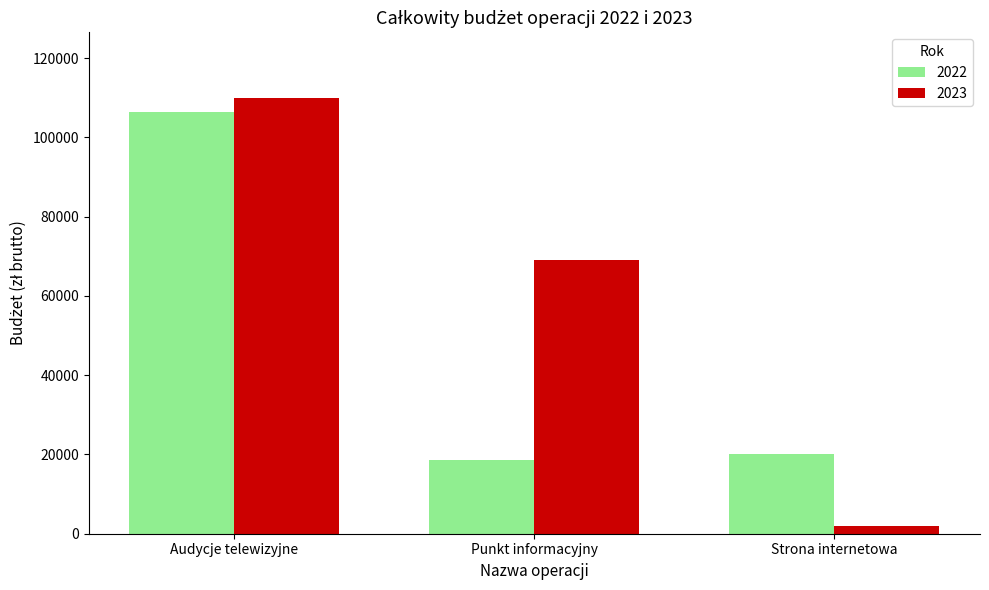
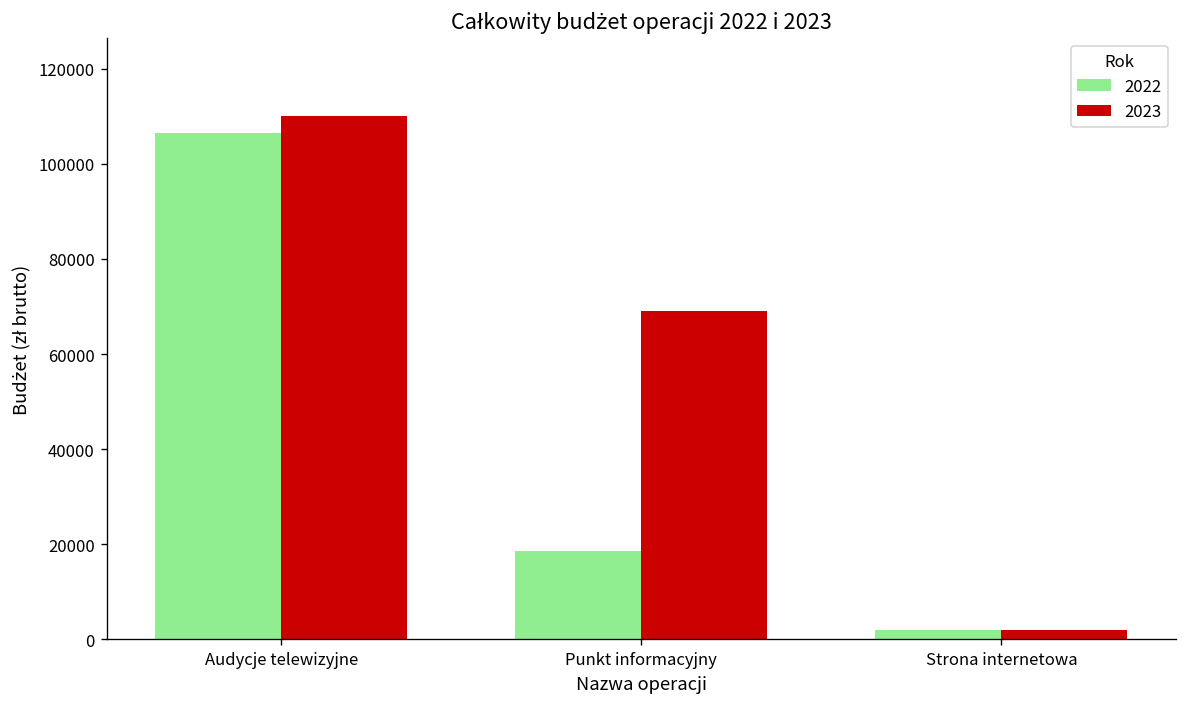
2022, Strona internetowa: 20000 -> 2000
